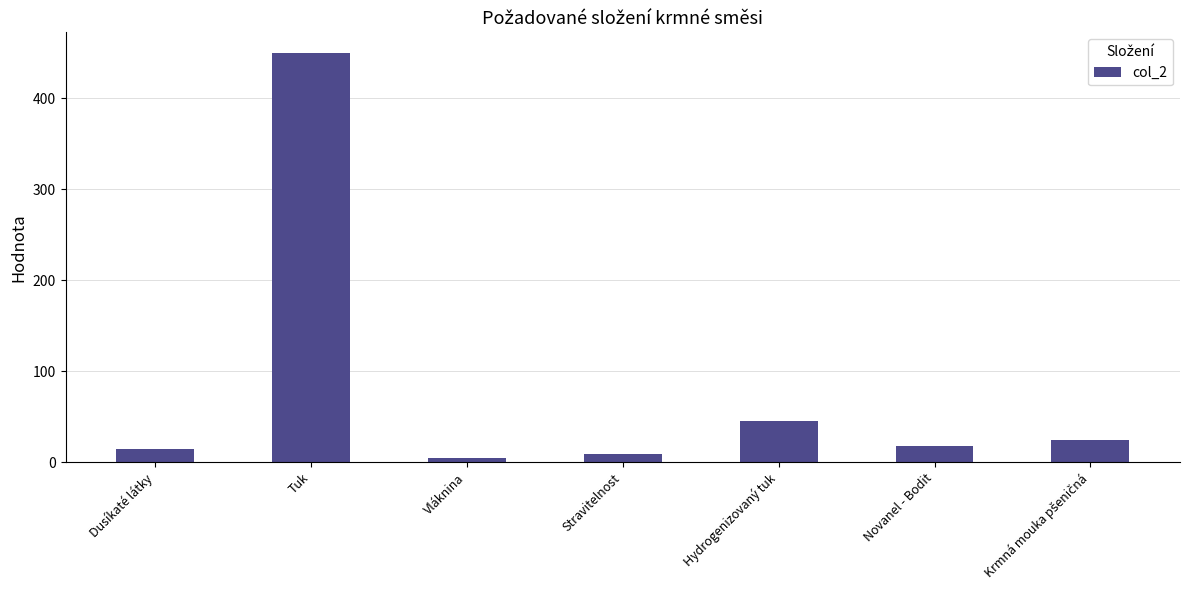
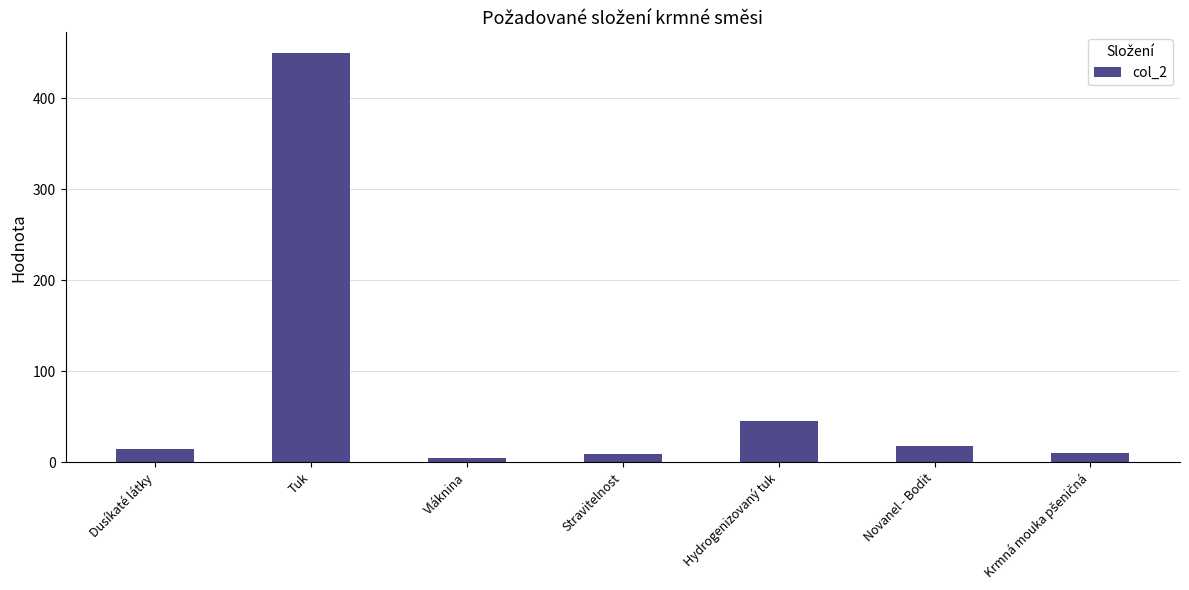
Krmná mouka pšeničná: 20 -> 10
